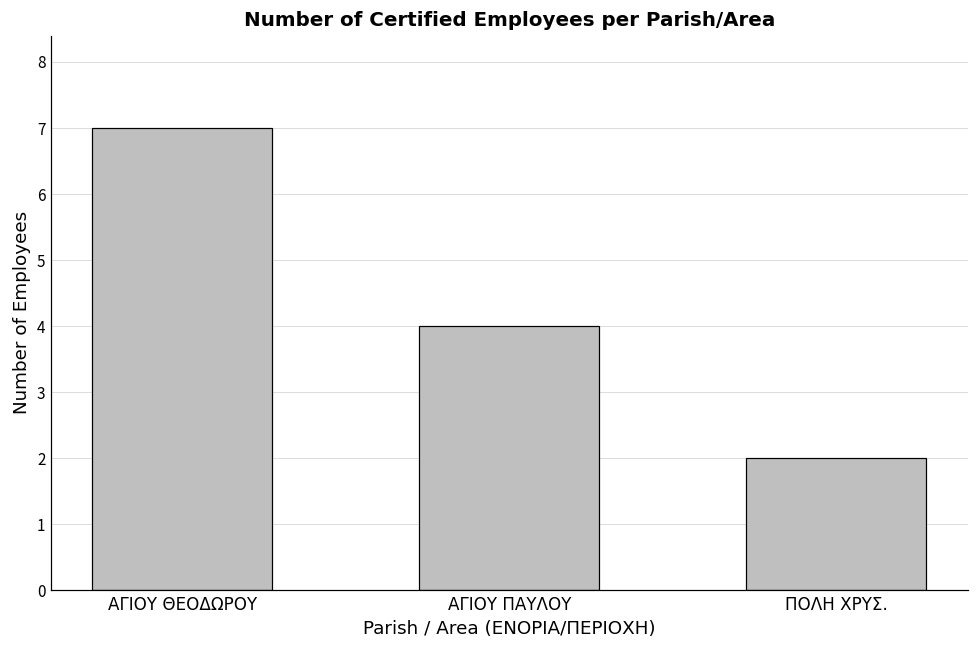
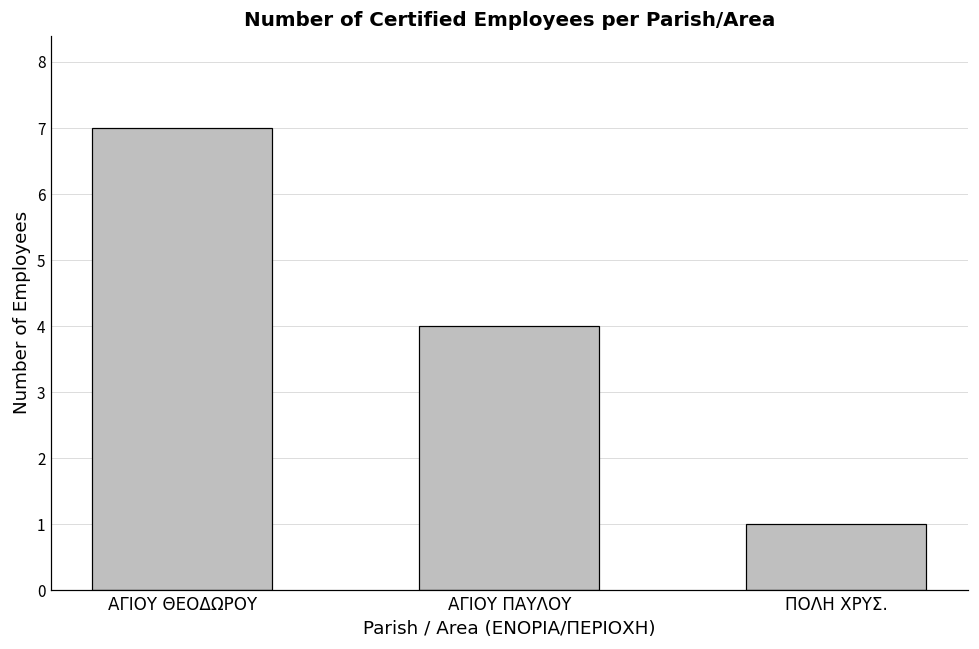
ΠΟΛΗ ΧΡΥΣ.: 2 -> 1
